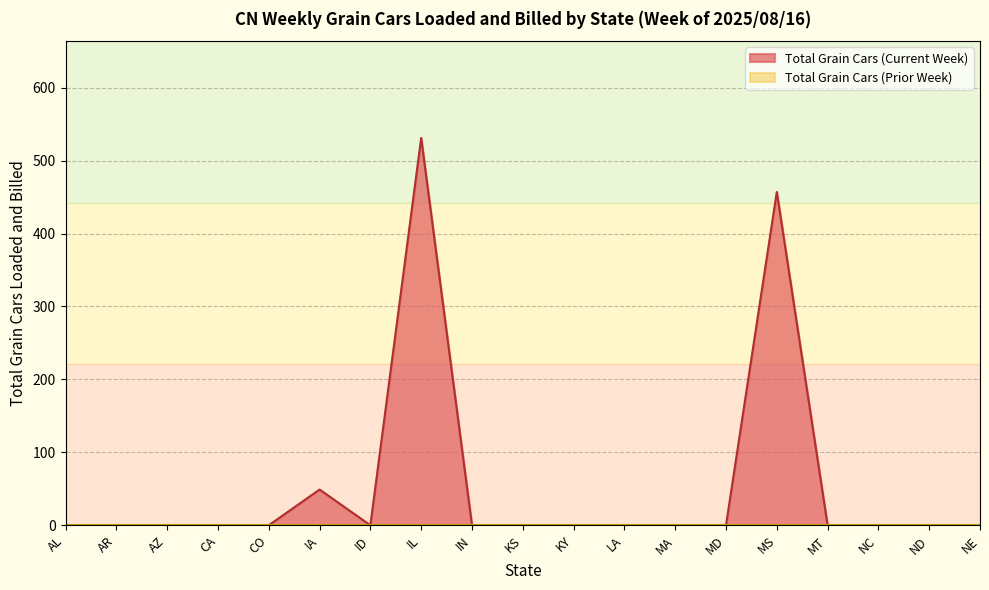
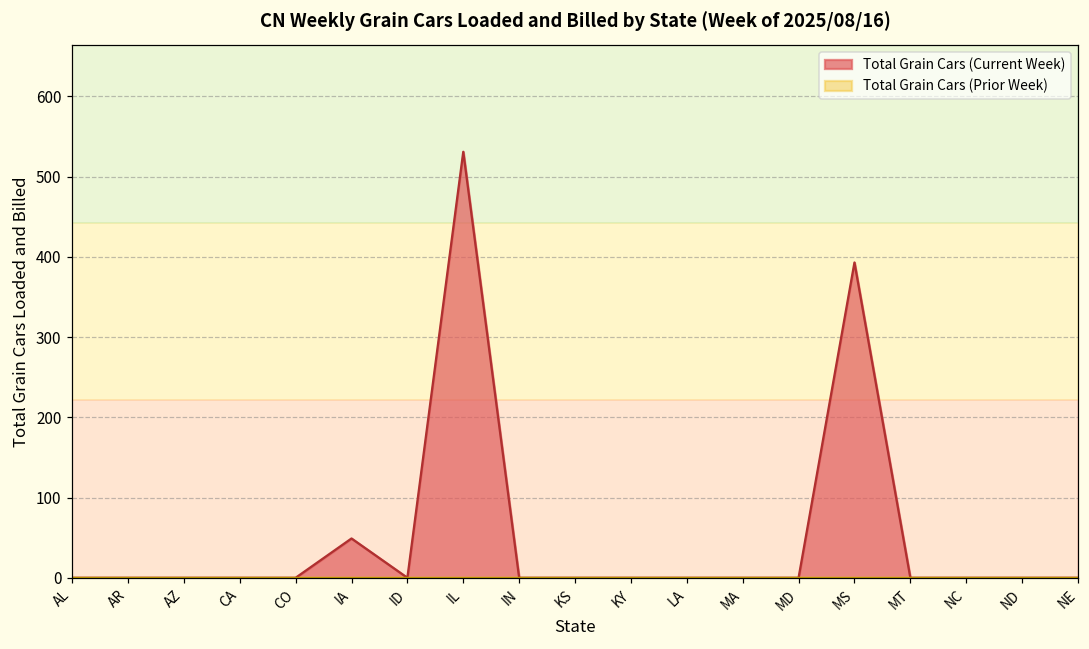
Total Grain Cars (Current Week), MS: 460 -> 390
